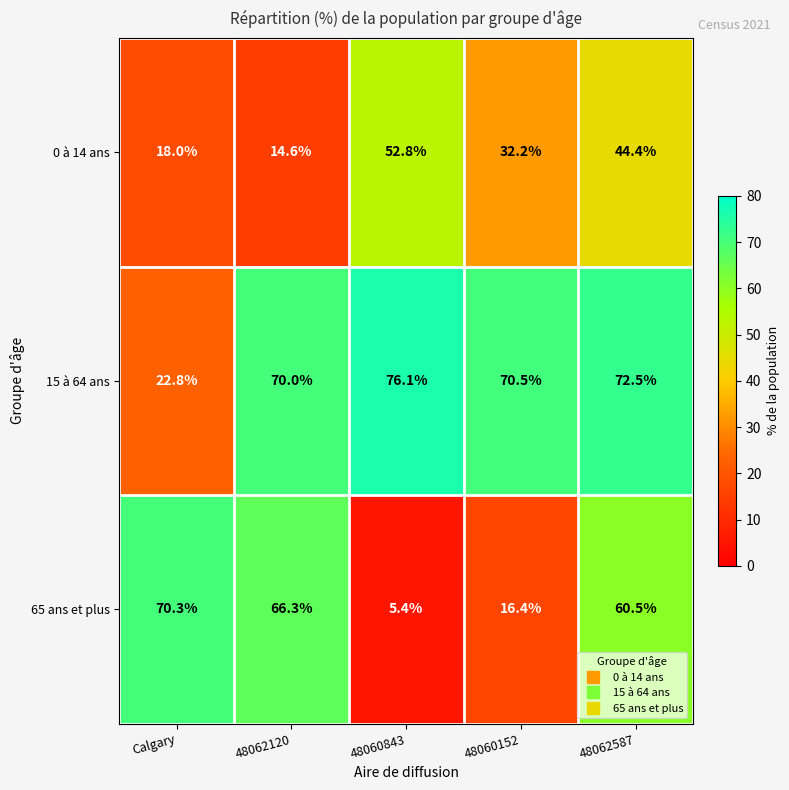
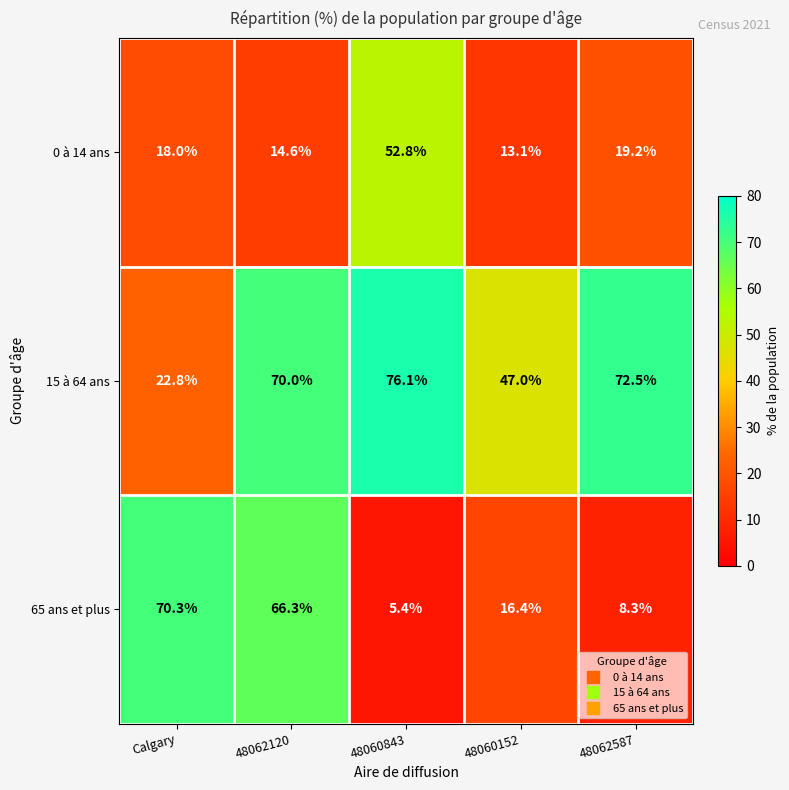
0 à 14 ans, 48060152: 32.2% -> 13.1%
0 à 14 ans, 48062587: 44.4% -> 19.2%
15 à 64 ans, 48060152: 70.5% -> 47.0%
65 ans et plus, 48062587: 60.5% -> 8.3%
